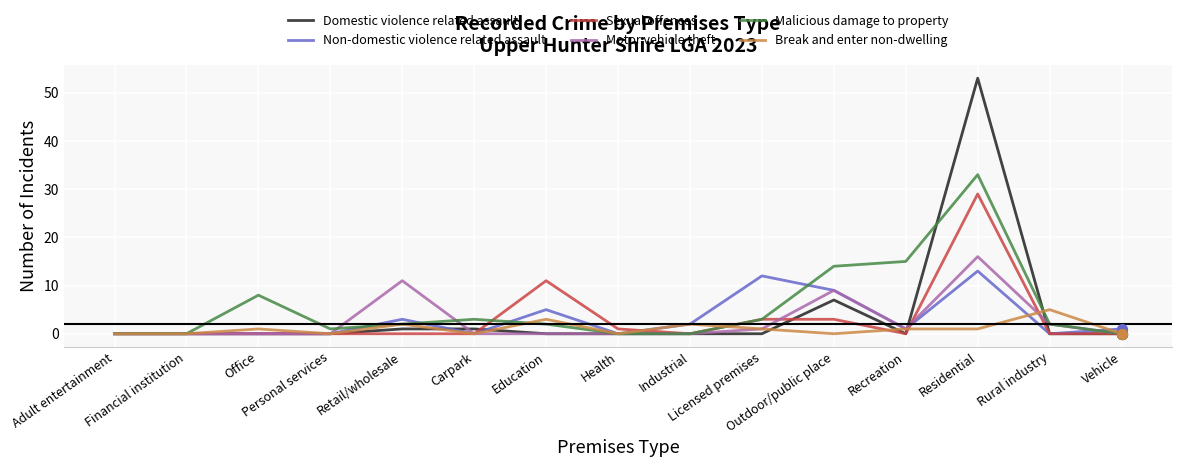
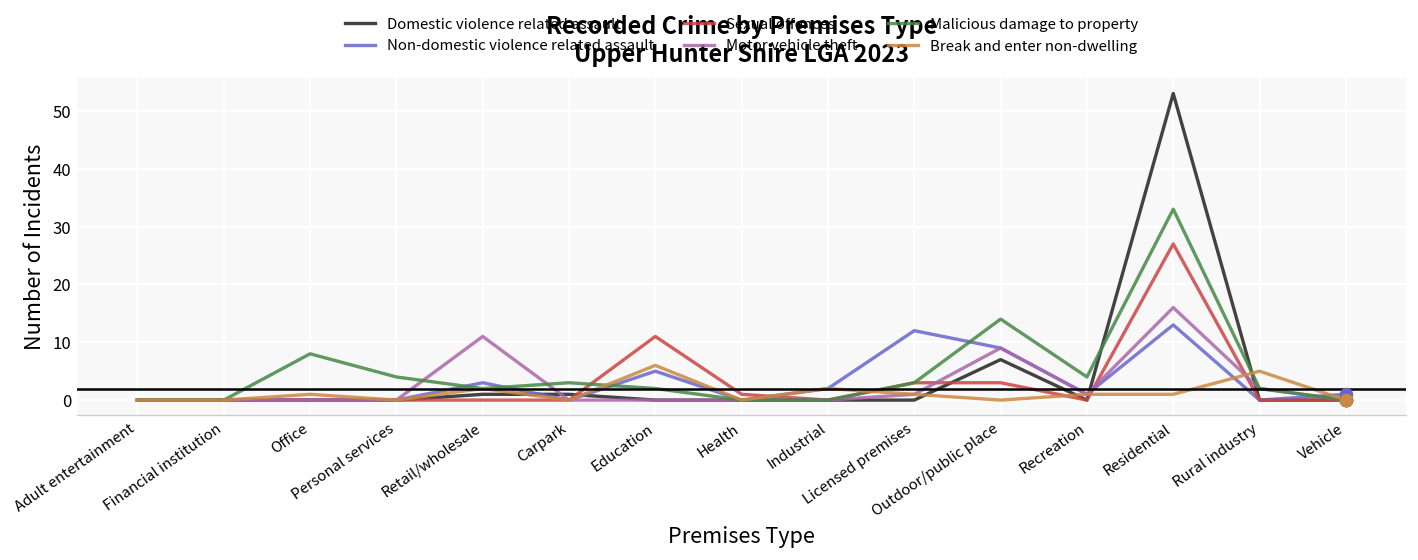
Malicious damage to property, Personal services: 1 -> 4
Break and enter non-dwelling, Education: 3 -> 6
Malicious damage to property, Recreation: 15 -> 4
Sexual offences, Residential: 29 -> 27
